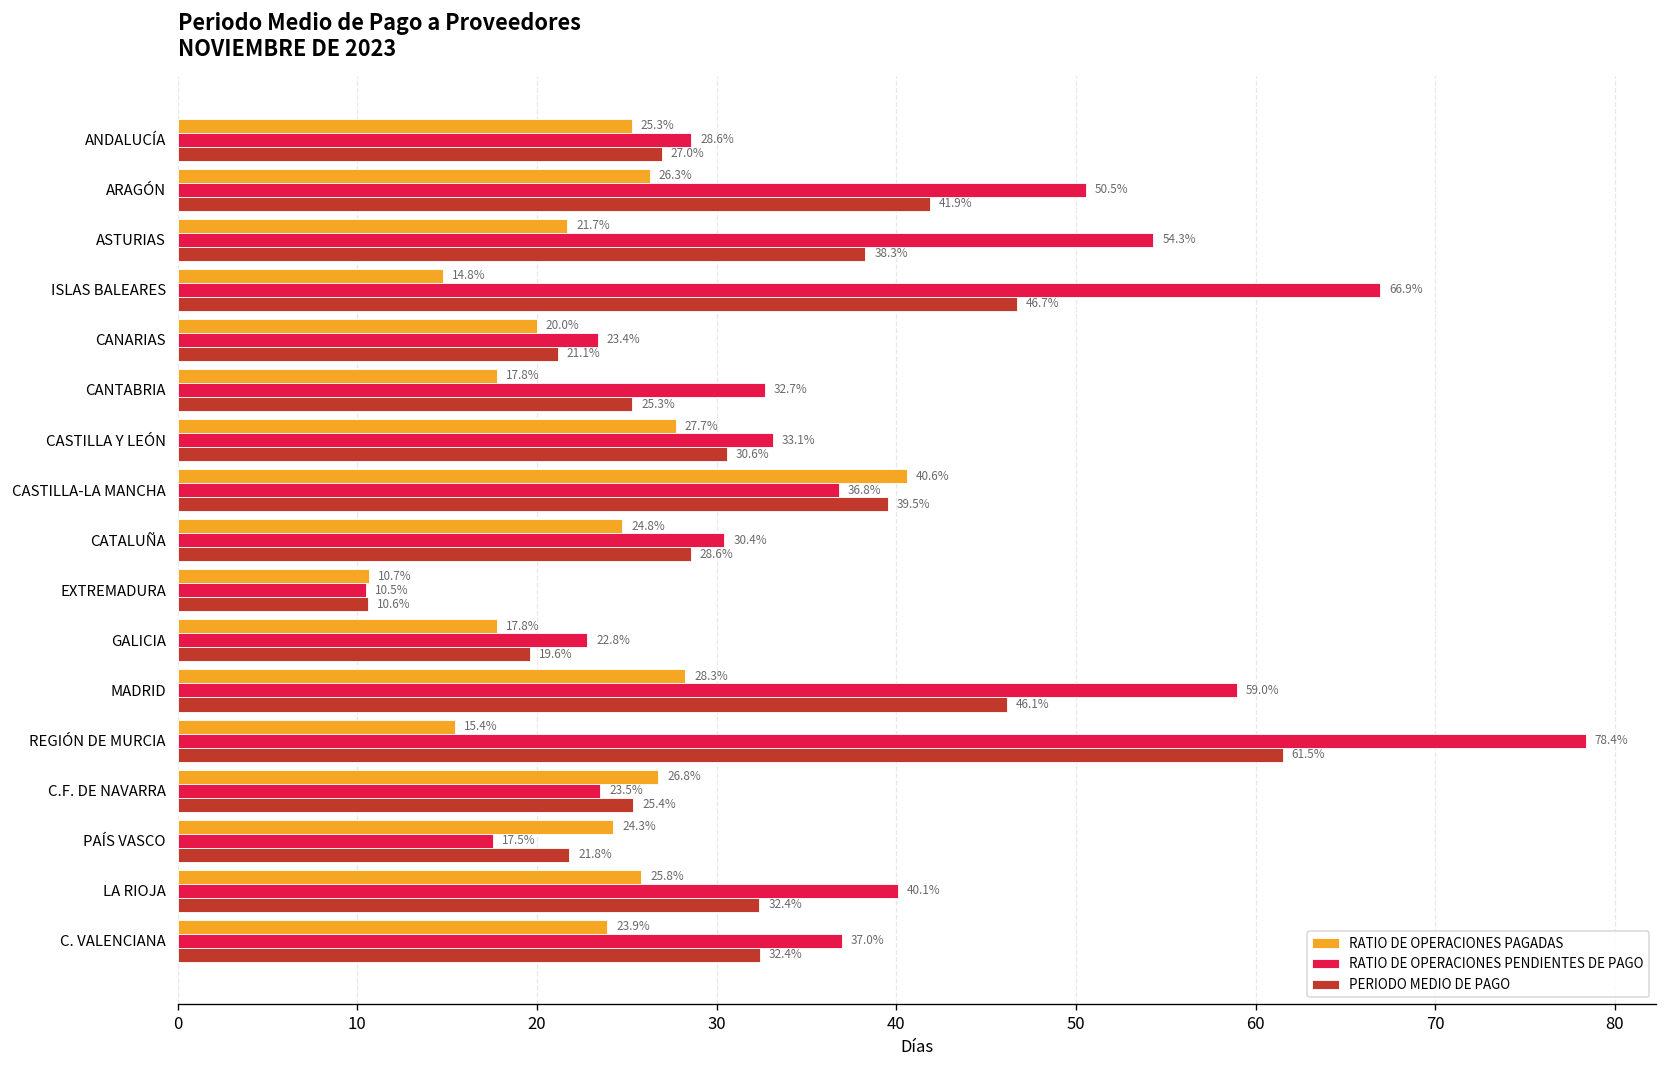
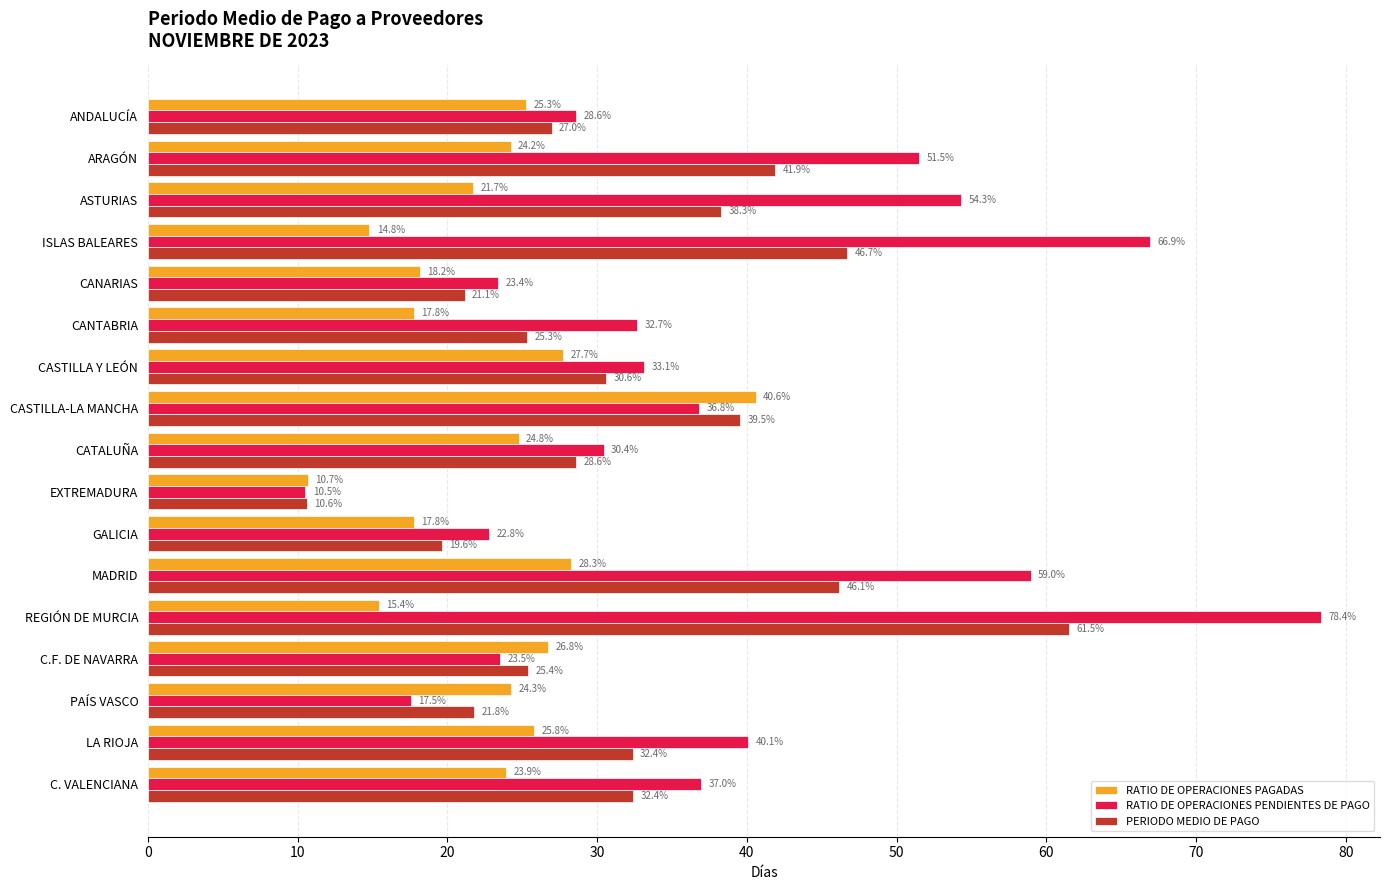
RATIO DE OPERACIONES PAGADAS, ARAGÓN: 26.3% -> 24.2%
RATIO DE OPERACIONES PENDIENTES DE PAGO, ARAGÓN: 50.5% -> 51.5%
RATIO DE OPERACIONES PAGADAS, CANARIAS: 20.0% -> 18.2%
